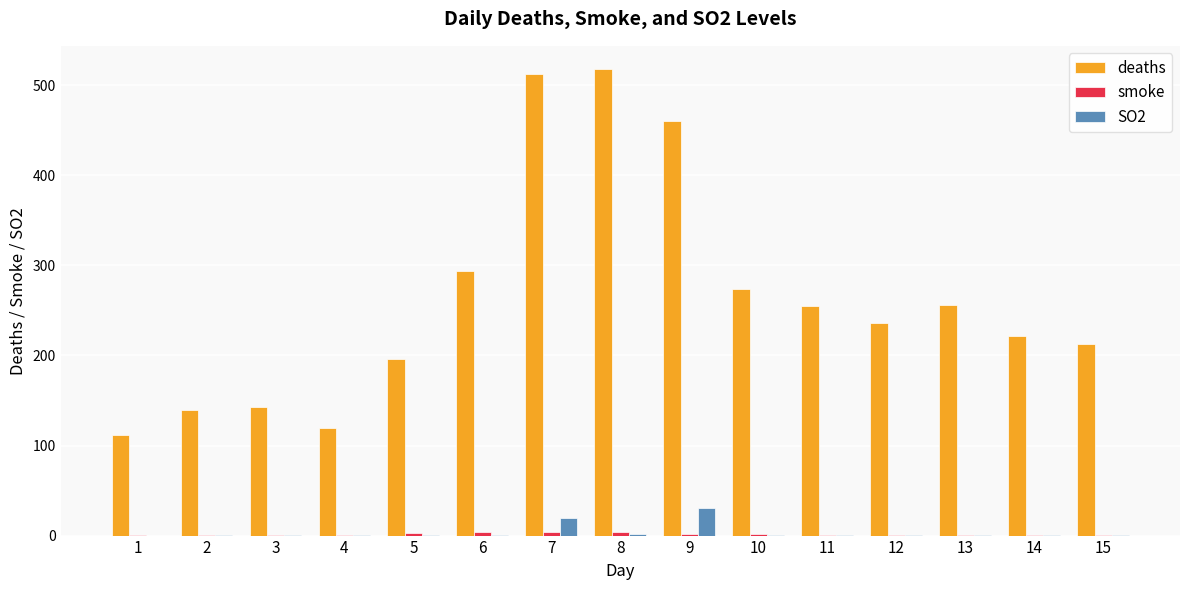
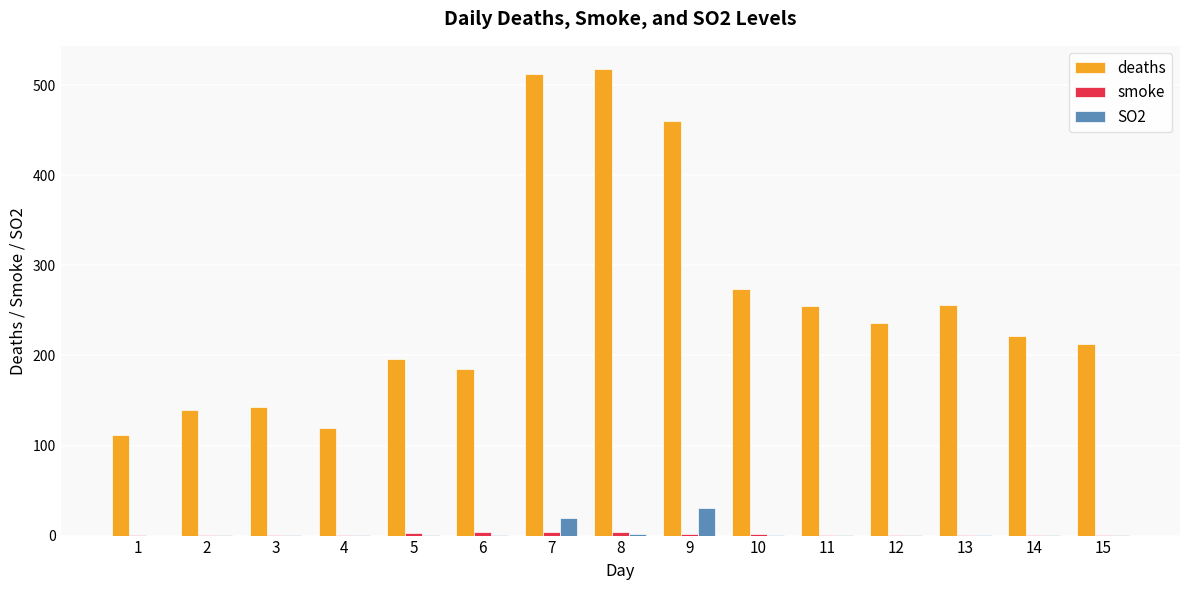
deaths, 6: 290 -> 190
